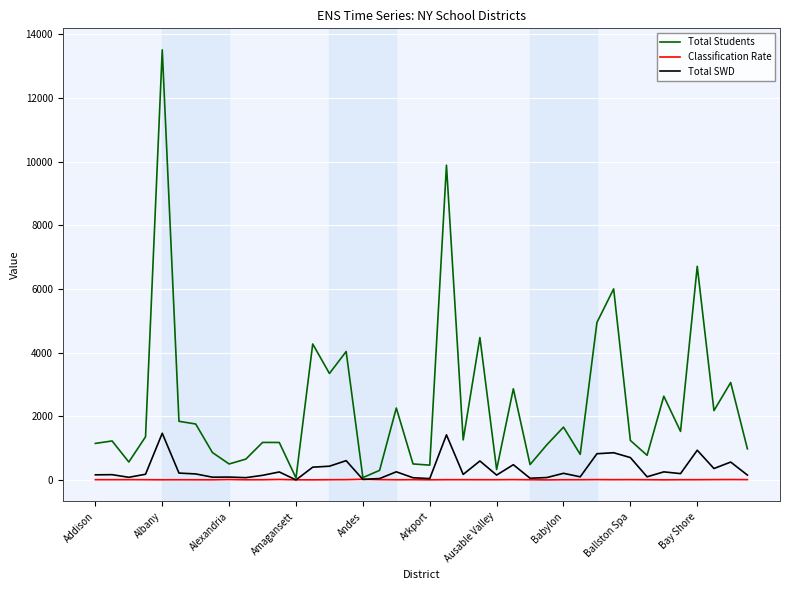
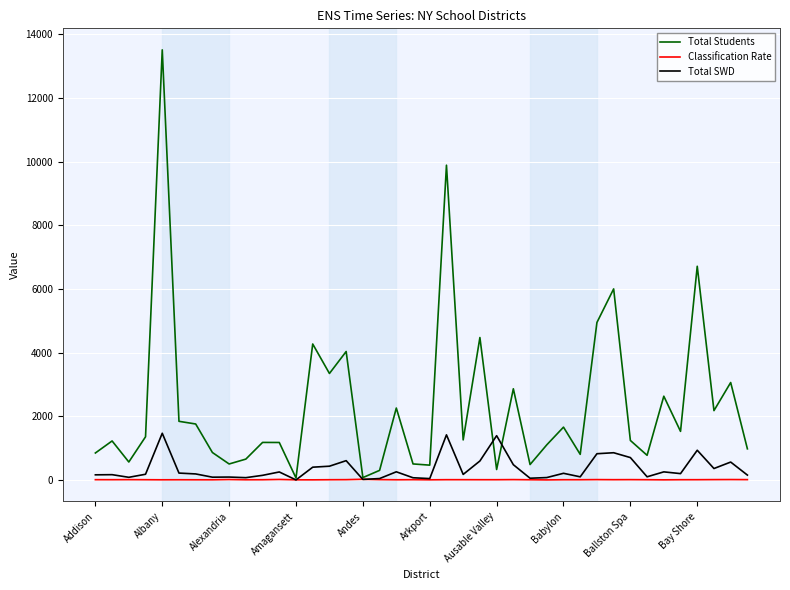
Total Students, Addison: 1200 -> 900
Total SWD, Ausable Valley: 200 -> 1400
